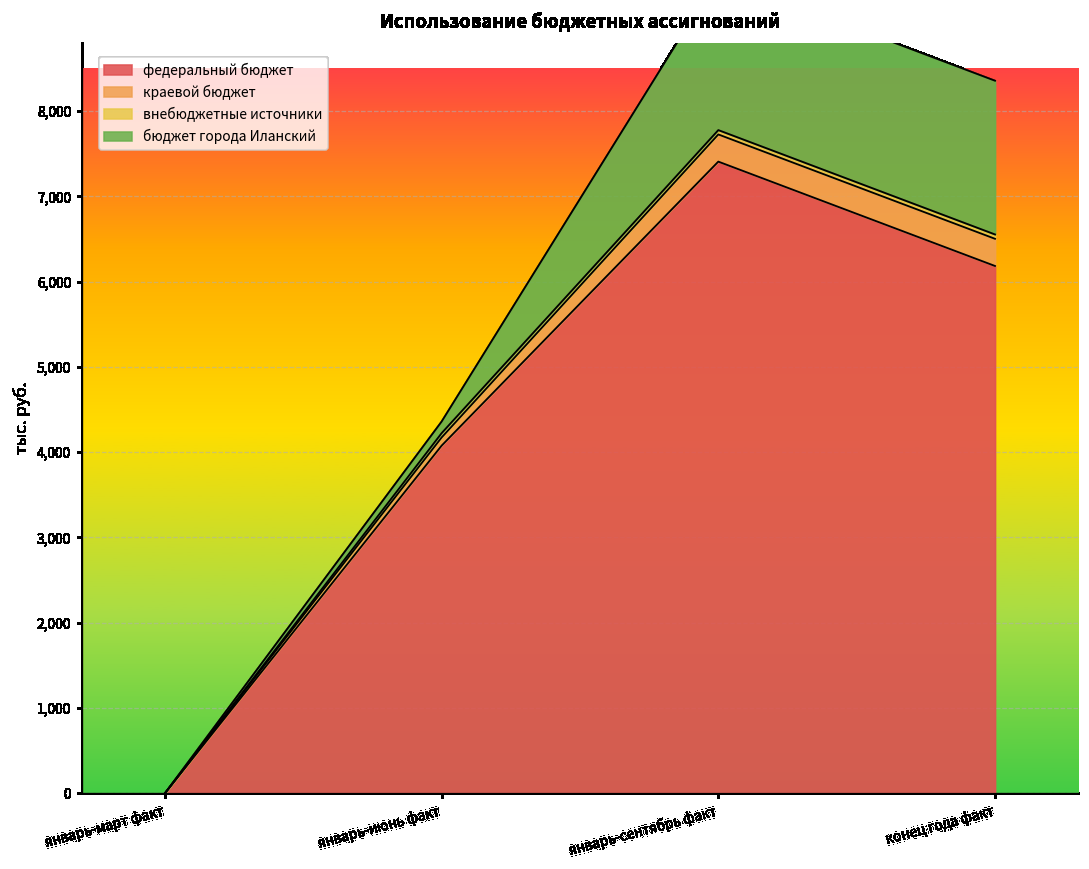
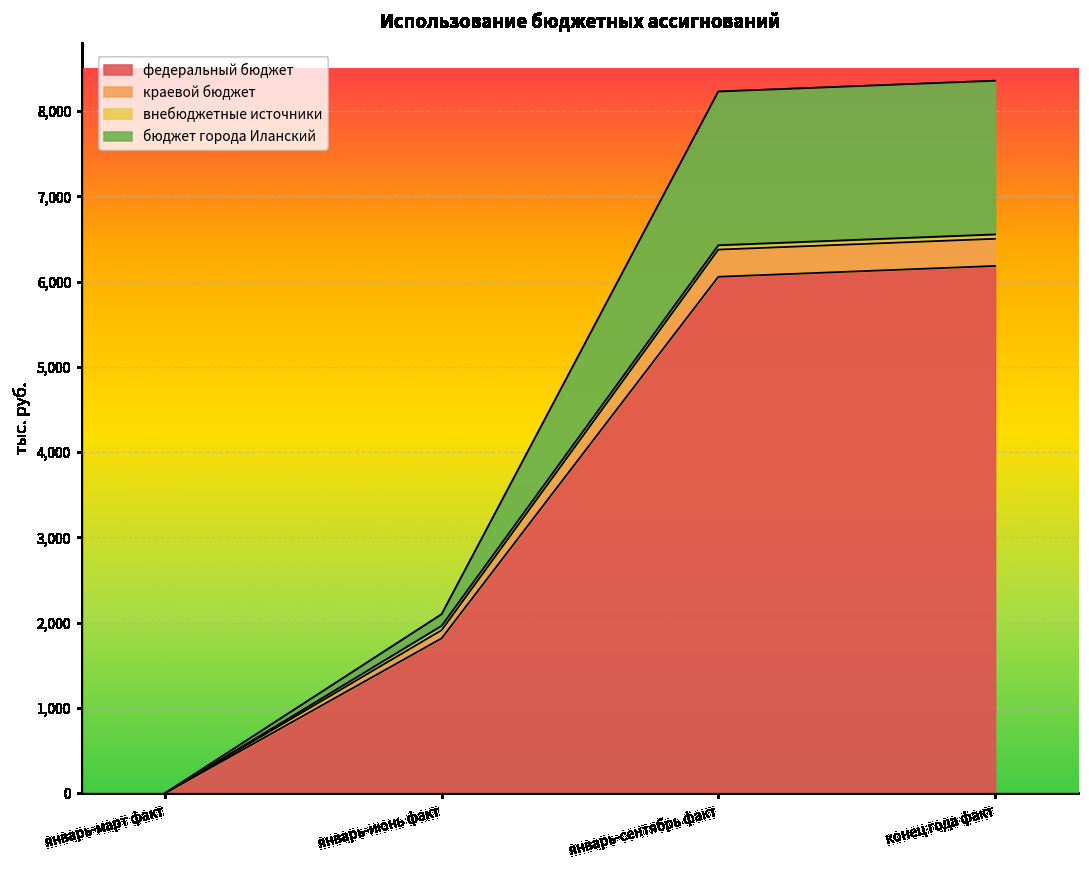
федеральный бюджет, январь-июнь факт: 4,100 -> 1,800
федеральный бюджет, январь-сентябрь факт: 7,400 -> 6,100
